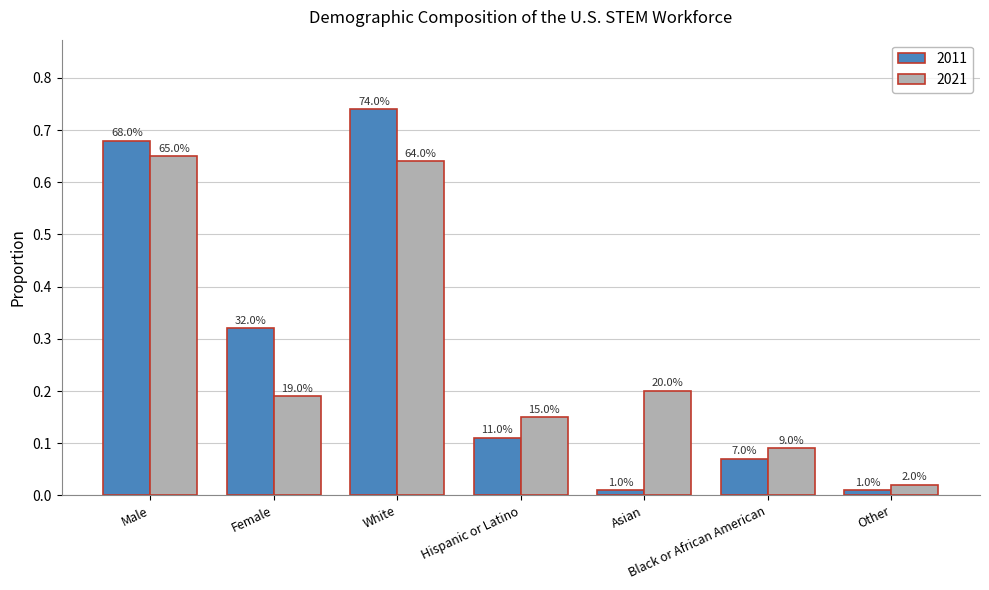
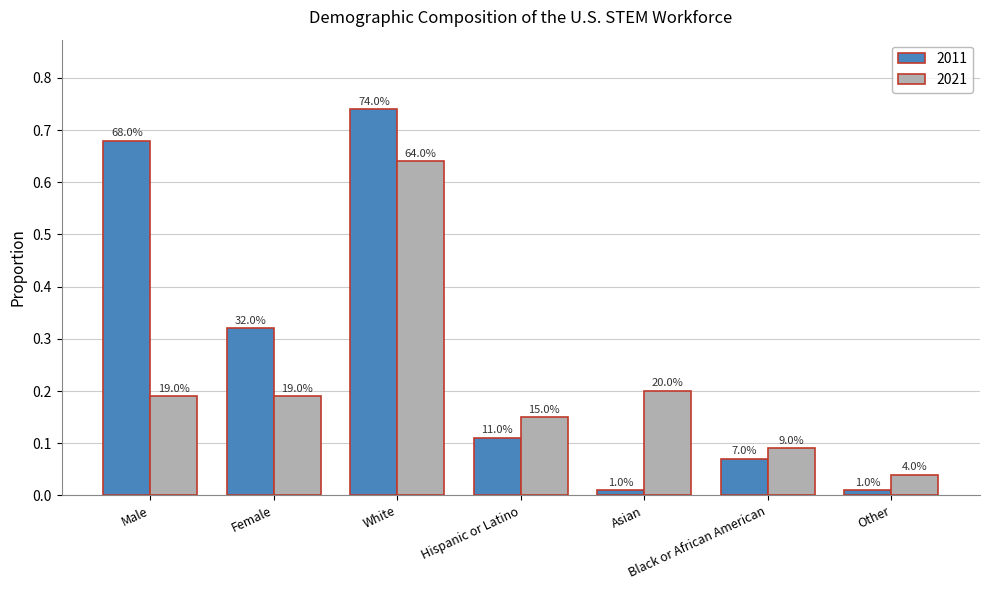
2021, Male: 65.0% -> 19.0%
2021, Other: 2.0% -> 4.0%
